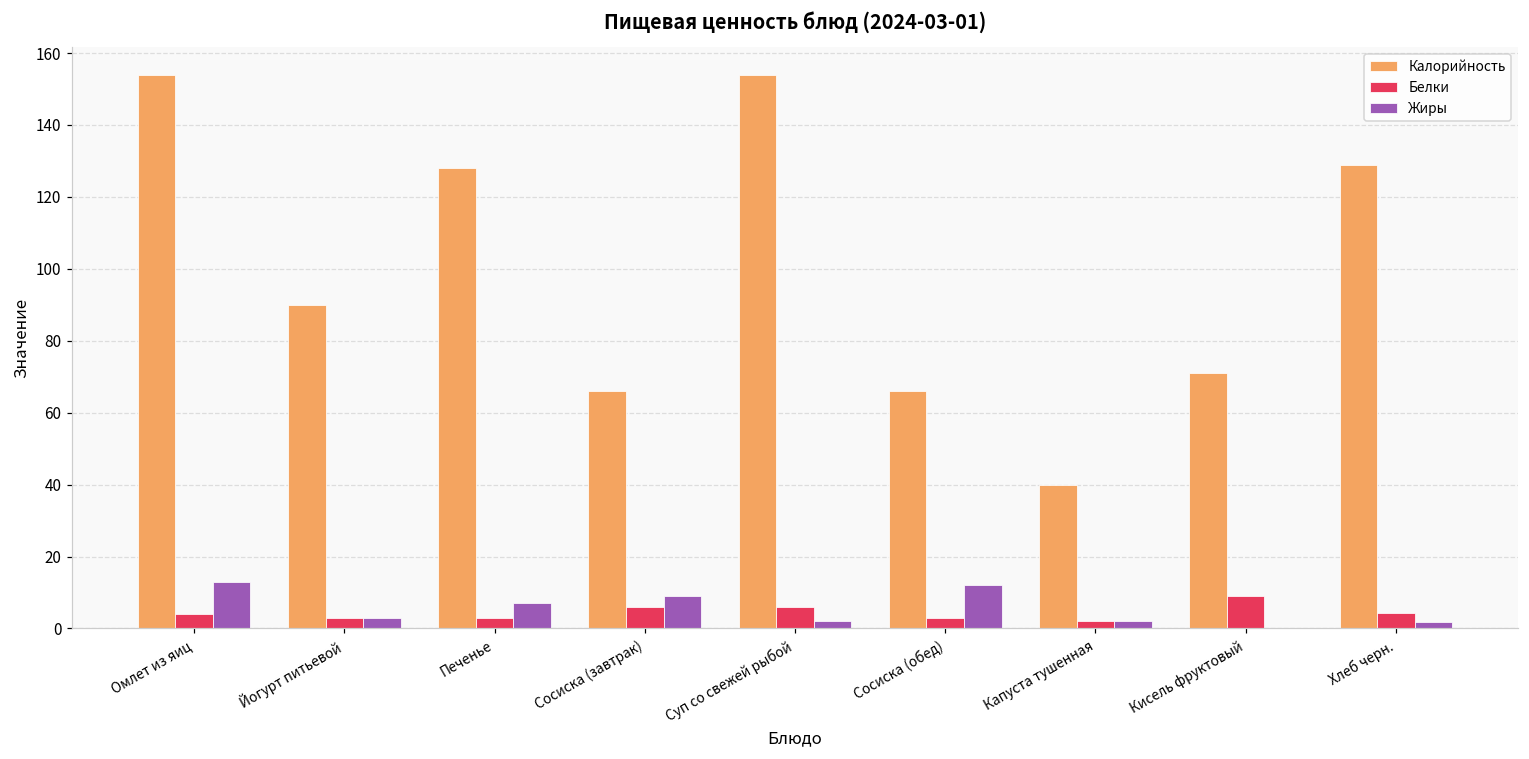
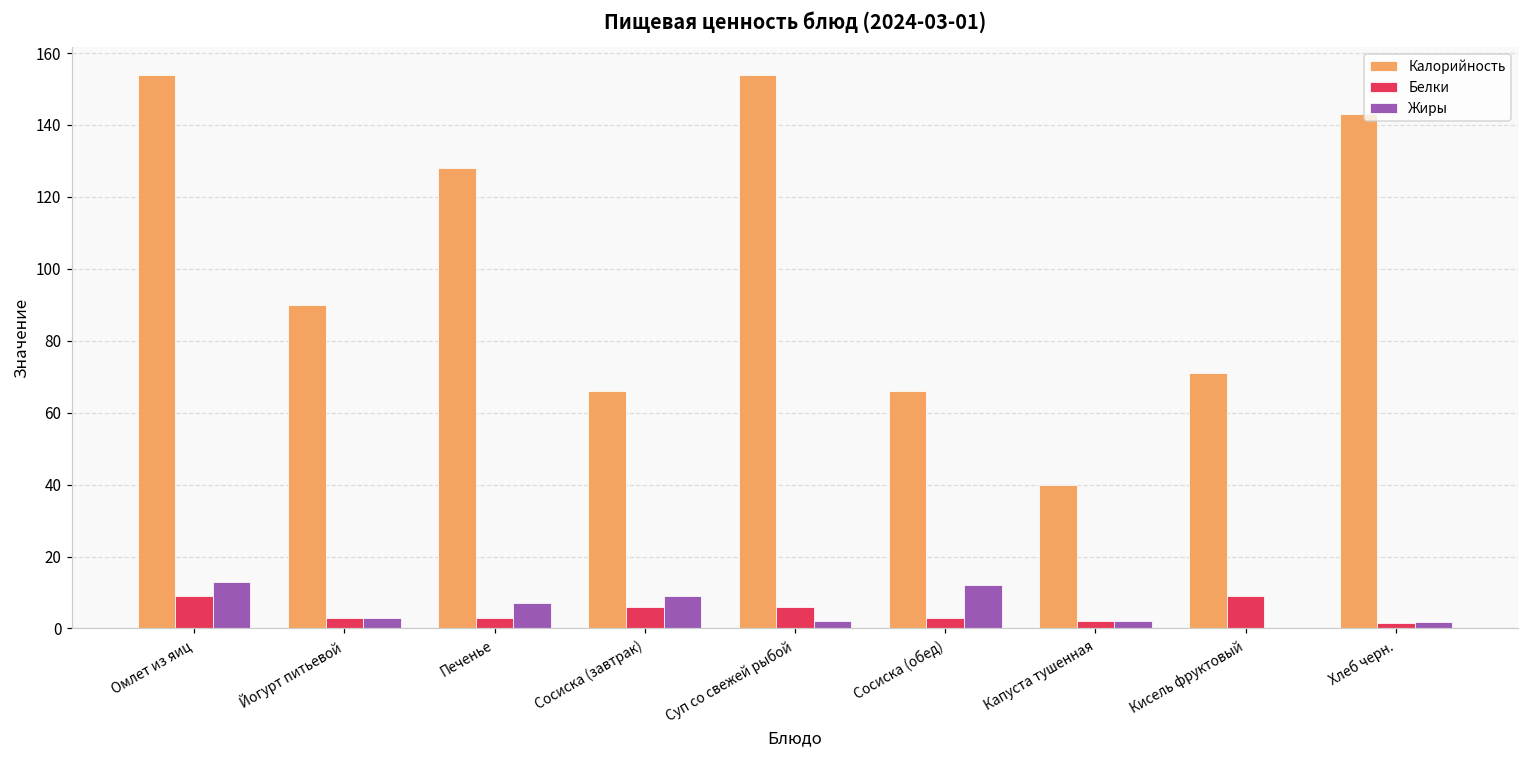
Белки, Омлет из яиц: 4 -> 9
Калорийность, Хлеб черн.: 129 -> 143
Белки, Хлеб черн.: 4 -> 1
